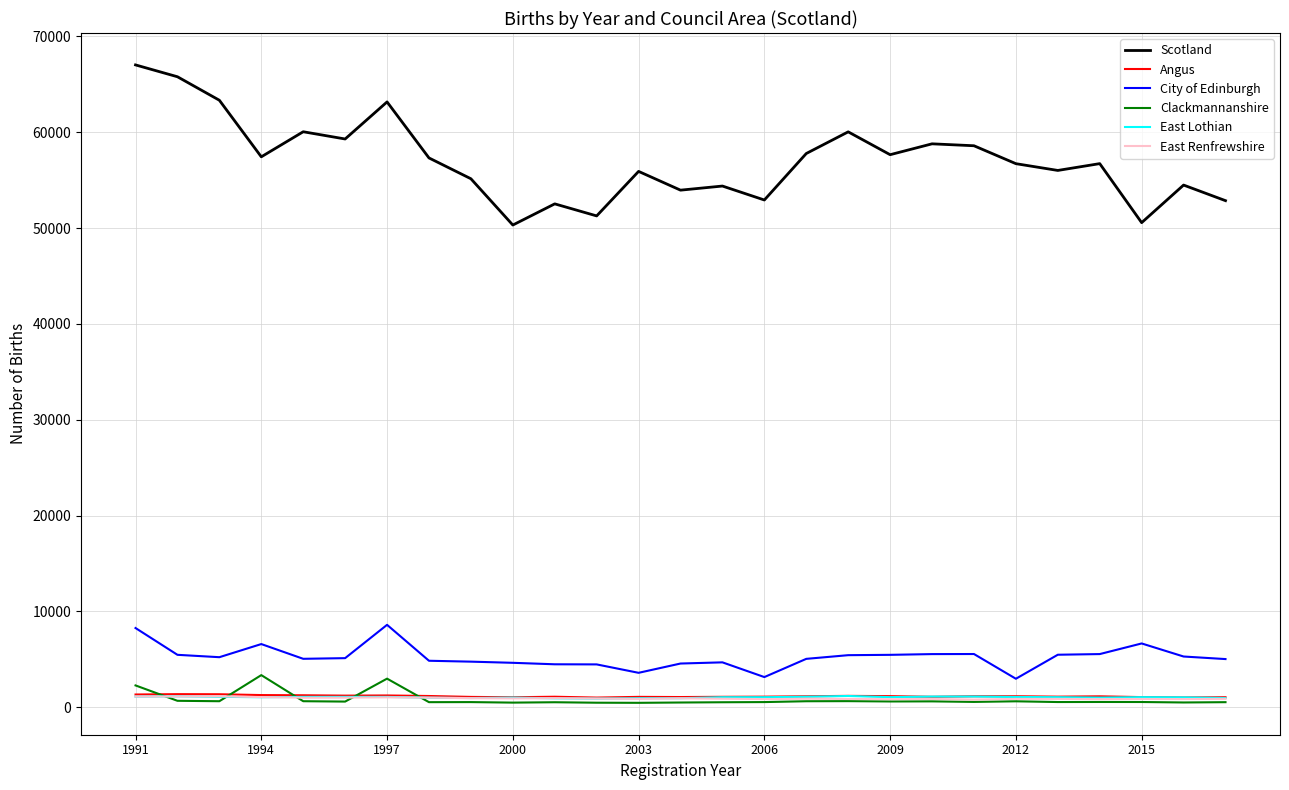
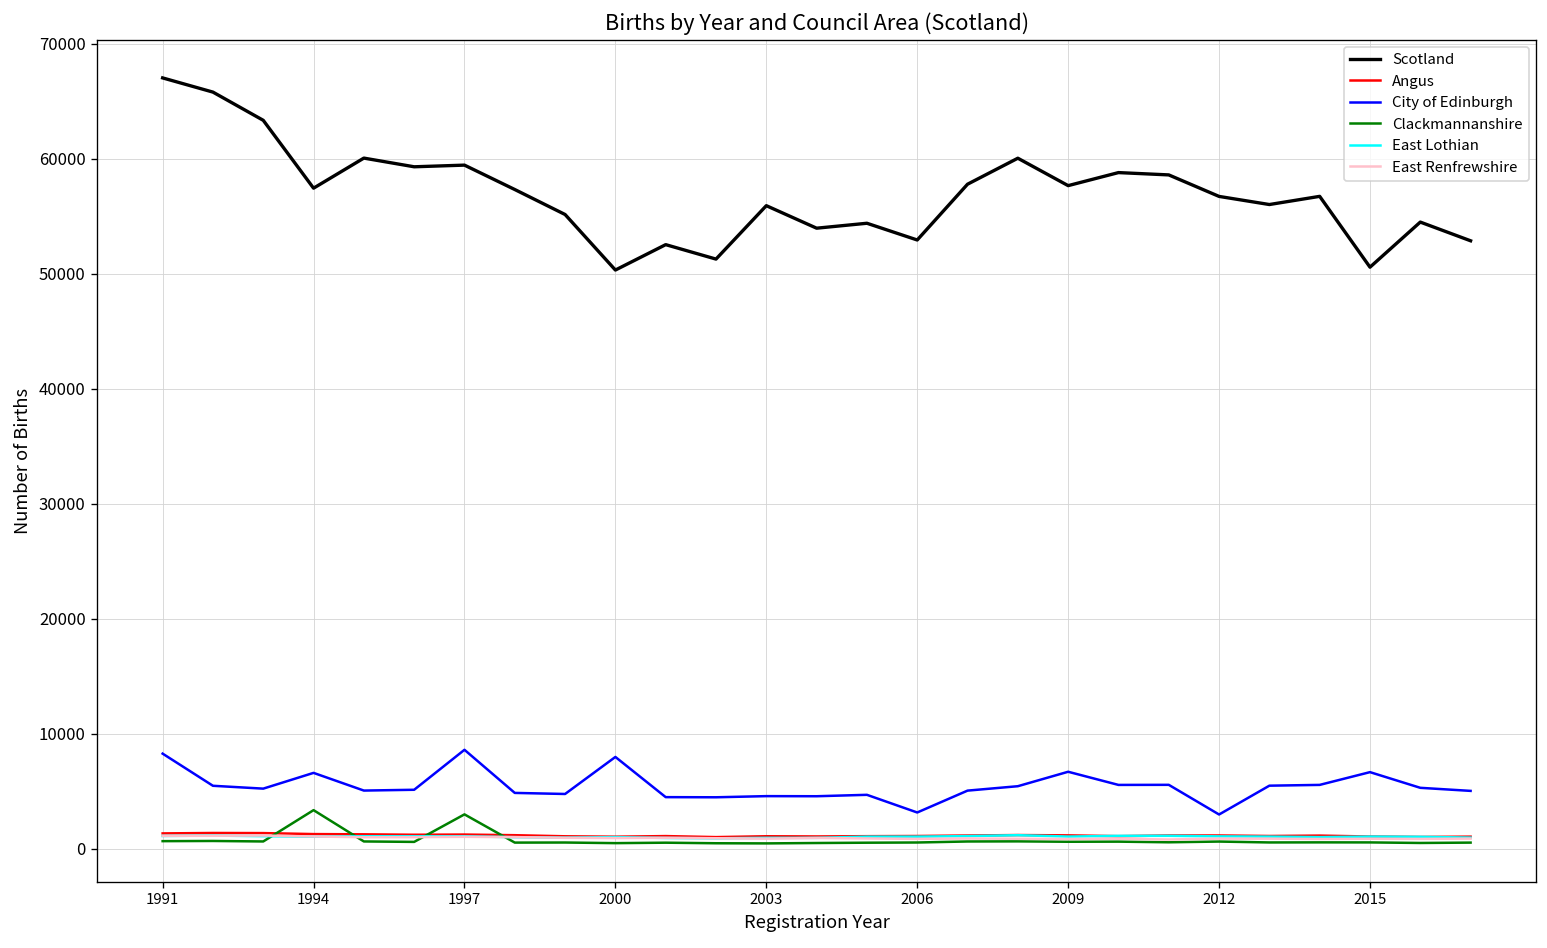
Clackmannanshire, 1991: 2000 -> 1000
Scotland, 1997: 63000 -> 59000
City of Edinburgh, 2000: 5000 -> 8000
City of Edinburgh, 2003: 4000 -> 5000
City of Edinburgh, 2009: 5000 -> 7000
